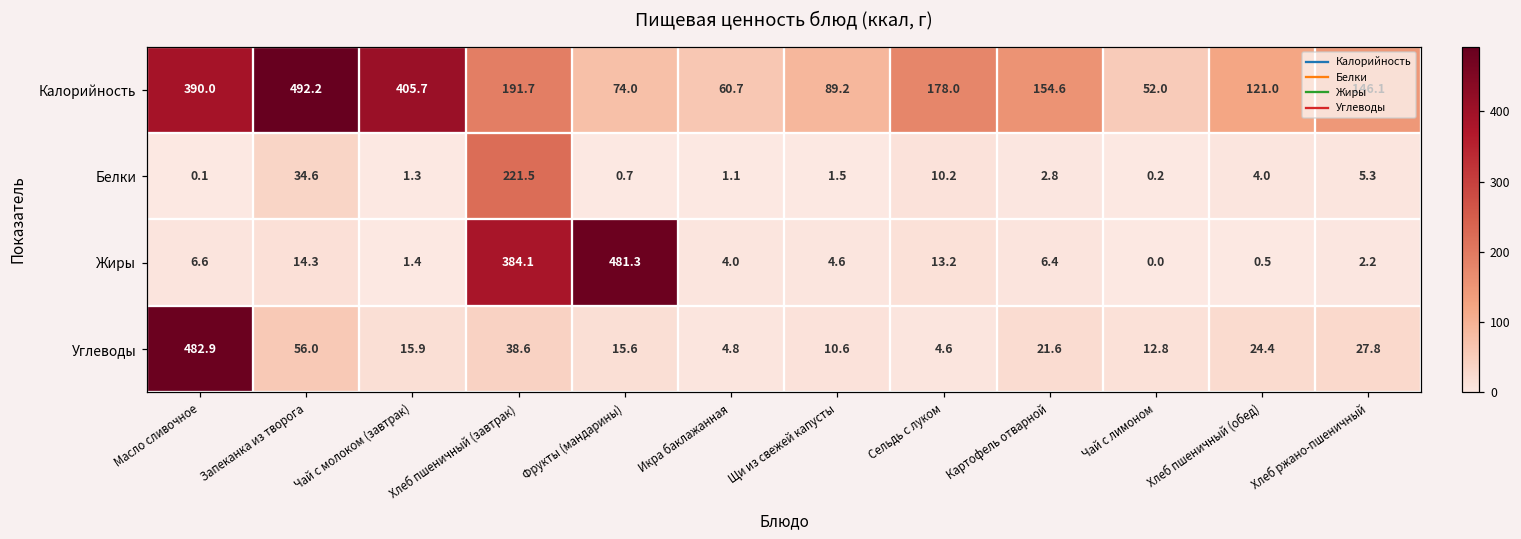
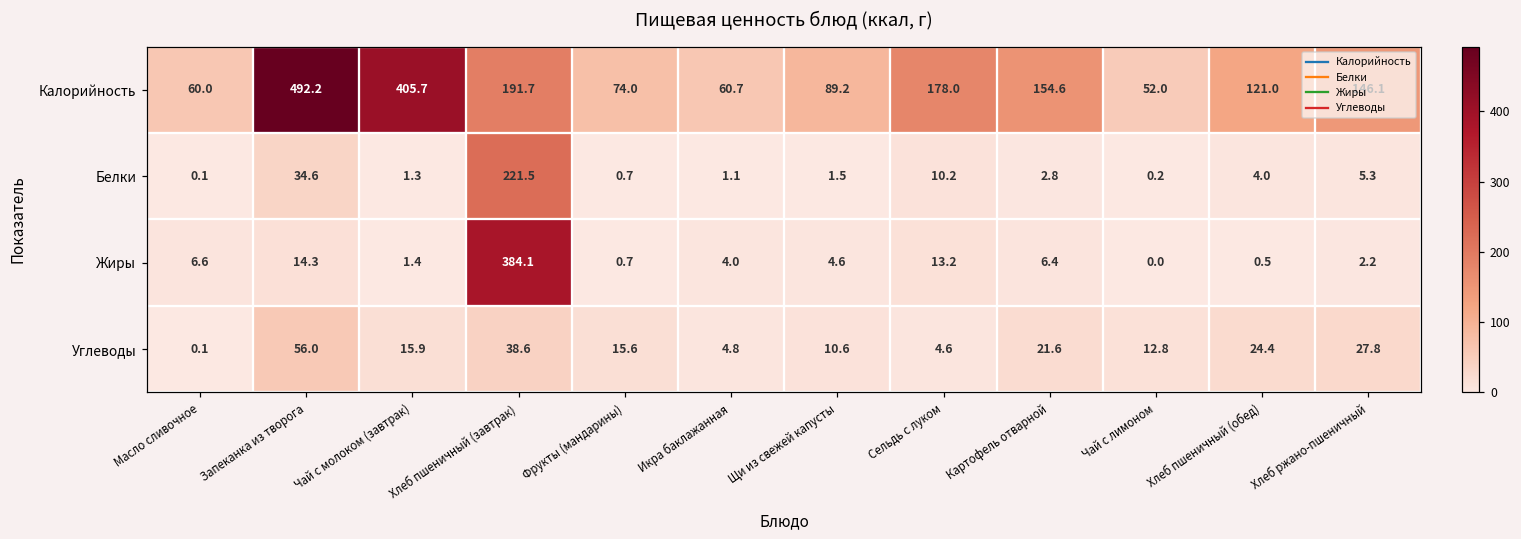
Калорийность, Масло сливочное: 390.0 -> 60.0
Жиры, Фрукты (мандарины): 481.3 -> 0.7
Углеводы, Масло сливочное: 482.9 -> 0.1
